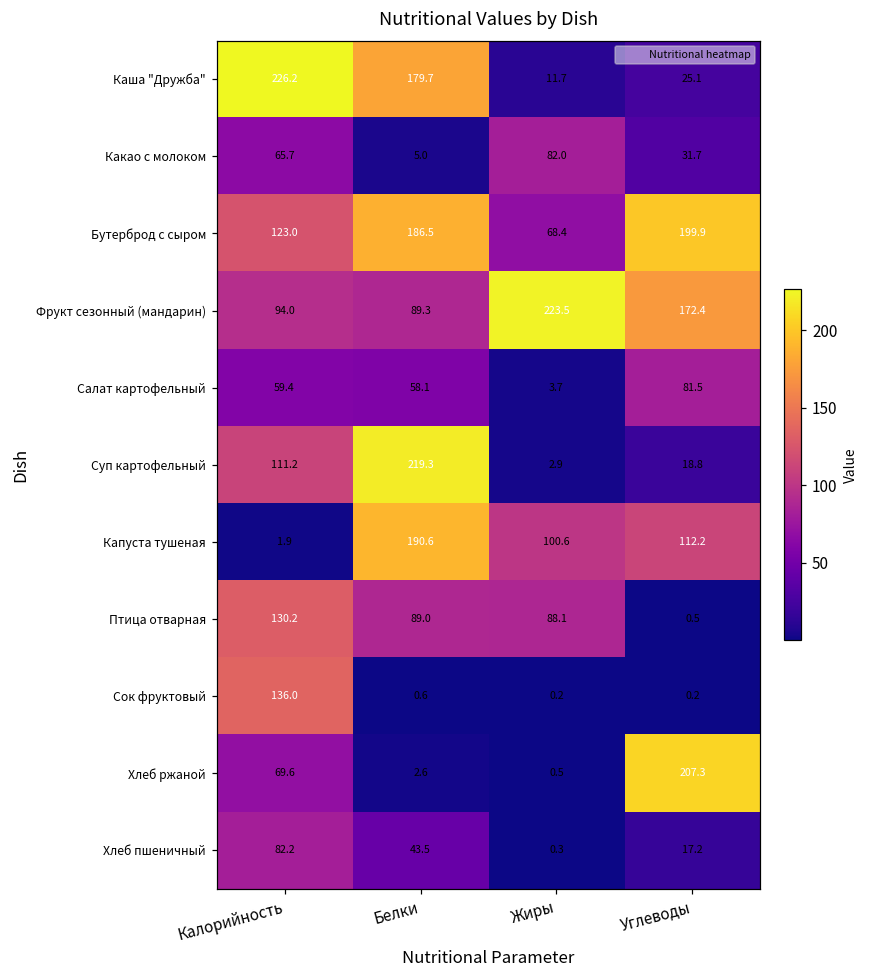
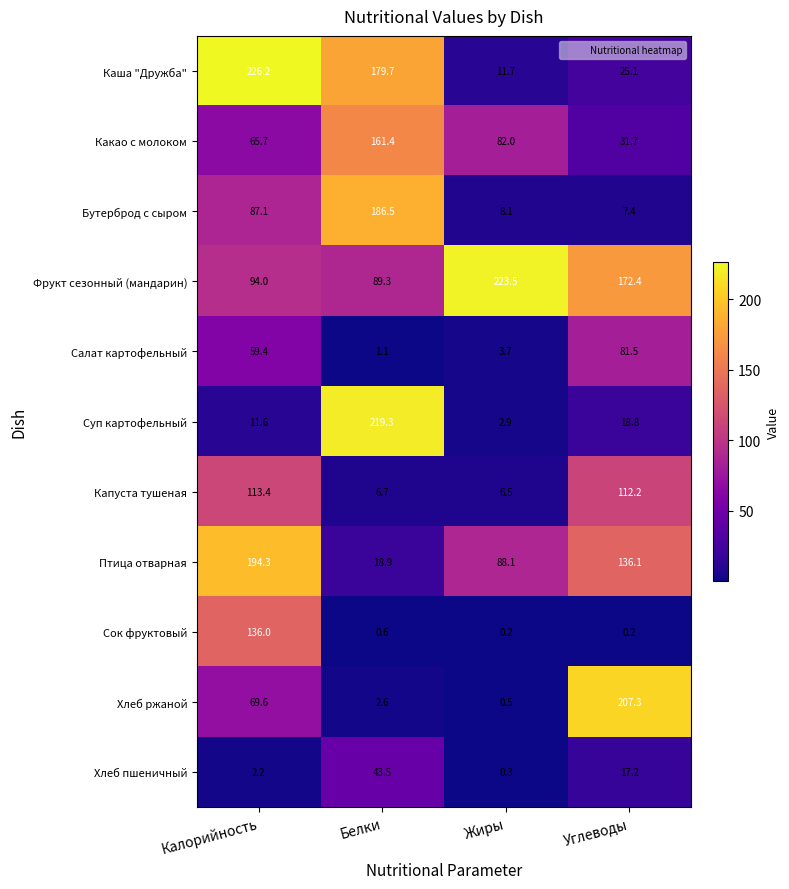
Какао с молоком, Белки: 5.0 -> 161.4
Бутерброд с сыром, Калорийность: 123.0 -> 87.1
Бутерброд с сыром, Жиры: 68.4 -> 8.1
Бутерброд с сыром, Углеводы: 199.9 -> 7.4
Салат картофельный, Белки: 58.1 -> 1.1
Суп картофельный, Калорийность: 111.2 -> 11.6
Капуста тушеная, Калорийность: 1.9 -> 113.4
Капуста тушеная, Белки: 190.6 -> 6.7
Капуста тушеная, Жиры: 100.6 -> 6.5
Птица отварная, Калорийность: 130.2 -> 194.3
Птица отварная, Белки: 89.0 -> 18.9
Птица отварная, Углеводы: 0.5 -> 136.1
Хлеб пшеничный, Калорийность: 82.2 -> 2.2
